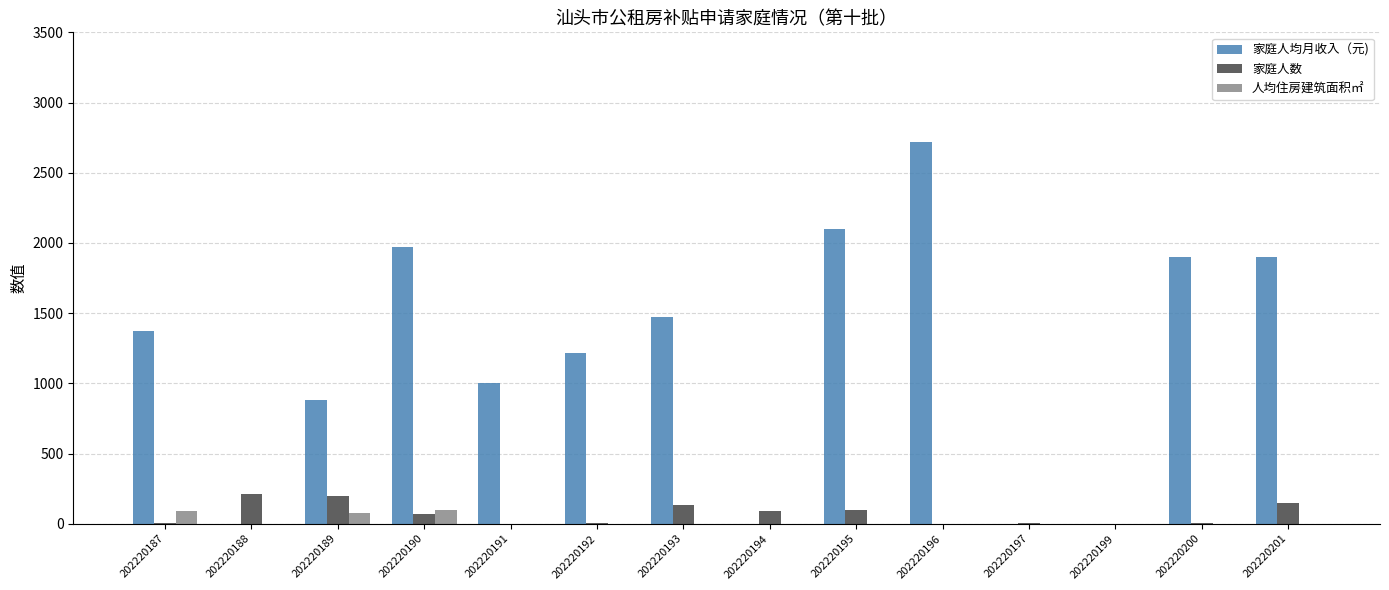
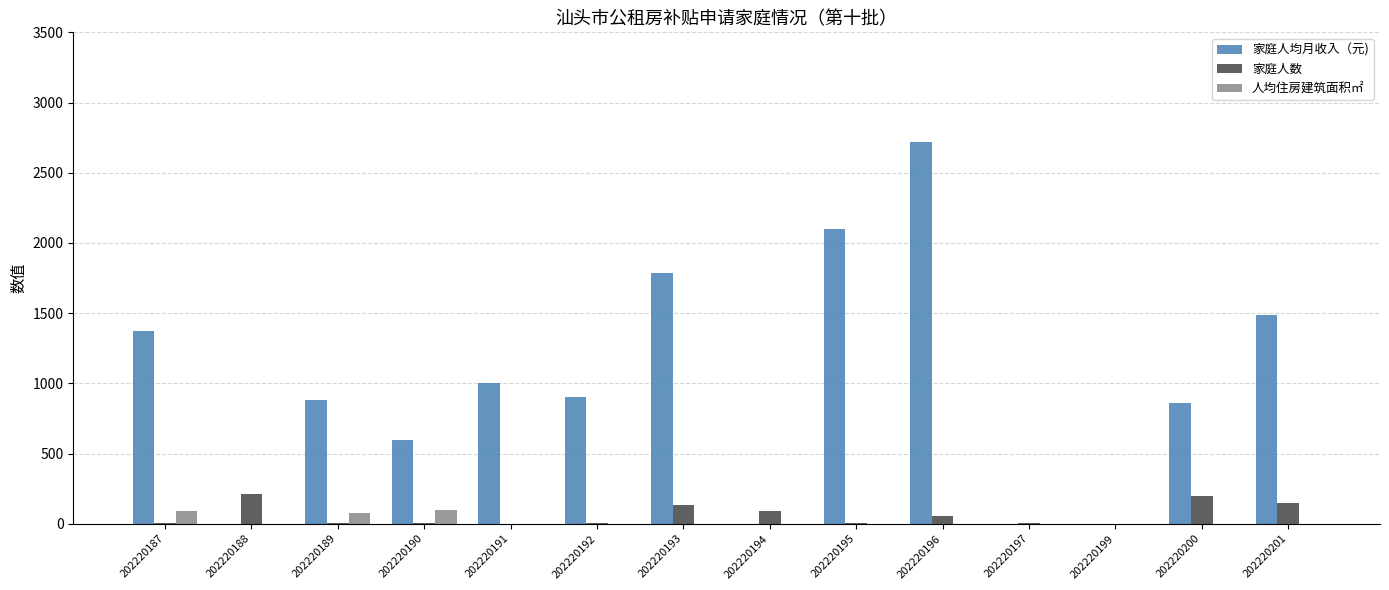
家庭人数, 202220189: 200 -> 10
家庭人均月收入（元), 202220190: 1970 -> 600
家庭人数, 202220190: 70 -> 10
家庭人均月收入（元), 202220192: 1210 -> 900
家庭人均月收入（元), 202220193: 1470 -> 1790
家庭人数, 202220195: 100 -> 0
家庭人数, 202220196: 0 -> 60
家庭人均月收入（元), 202220200: 1900 -> 860
家庭人数, 202220200: 0 -> 200
家庭人均月收入（元), 202220201: 1900 -> 1490
